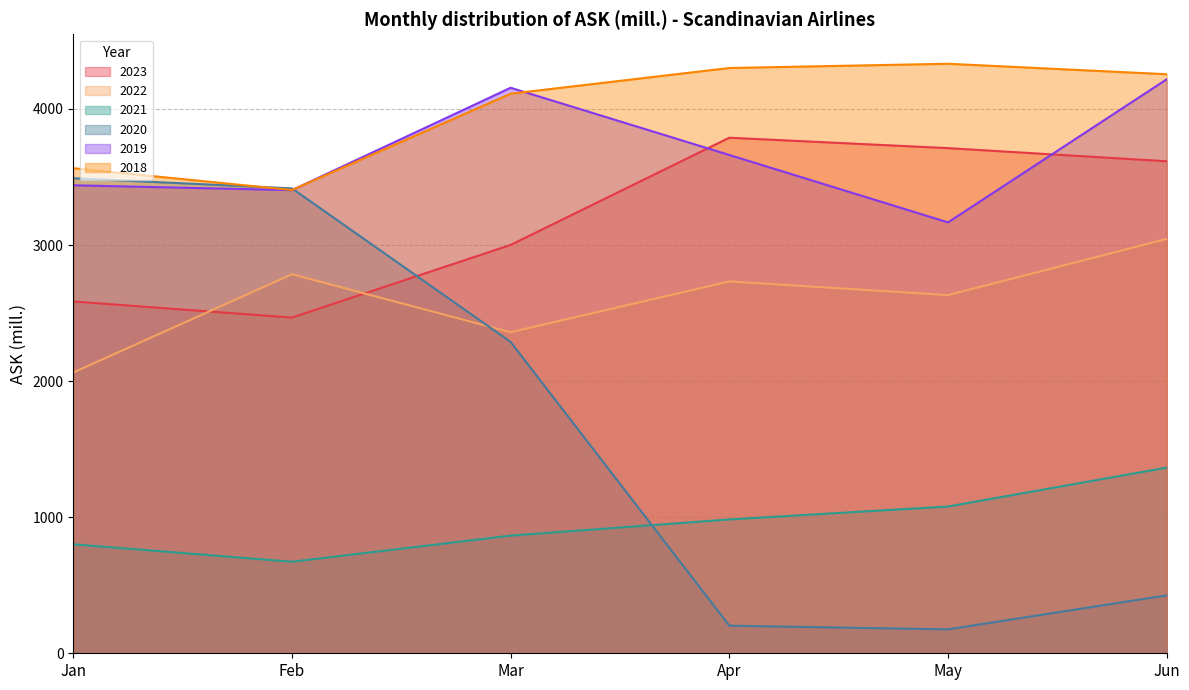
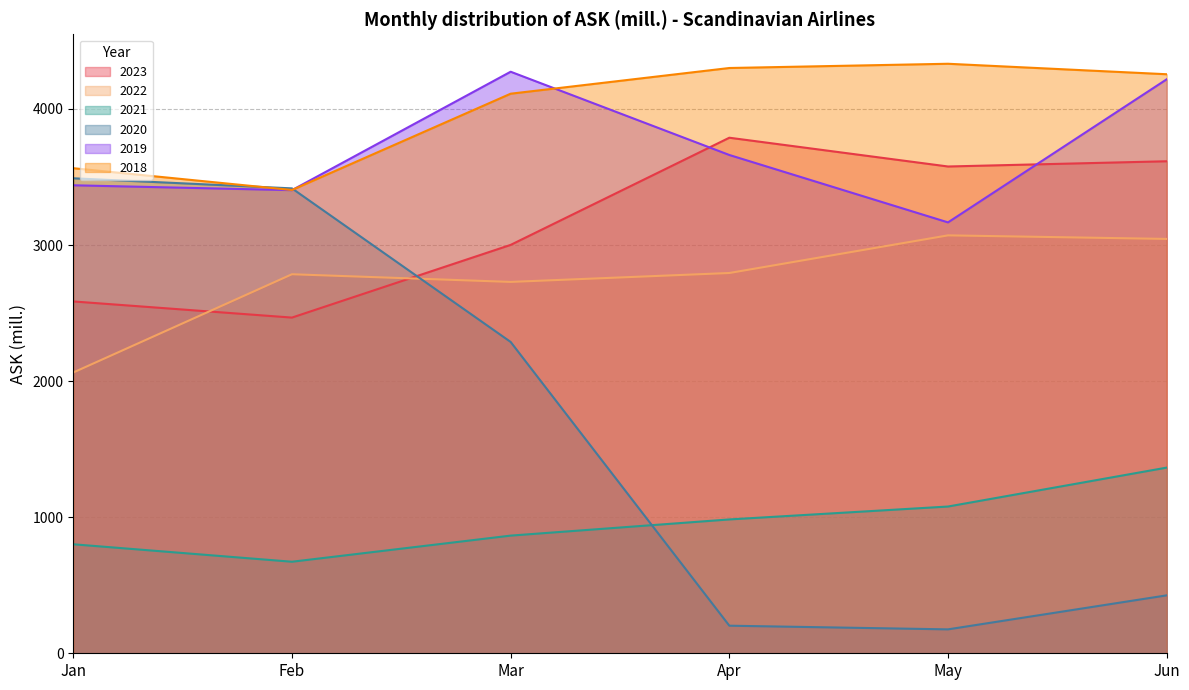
2022, Mar: 2360 -> 2730
2019, Mar: 4160 -> 4270
2022, Apr: 2730 -> 2790
2023, May: 3710 -> 3580
2022, May: 2630 -> 3070
